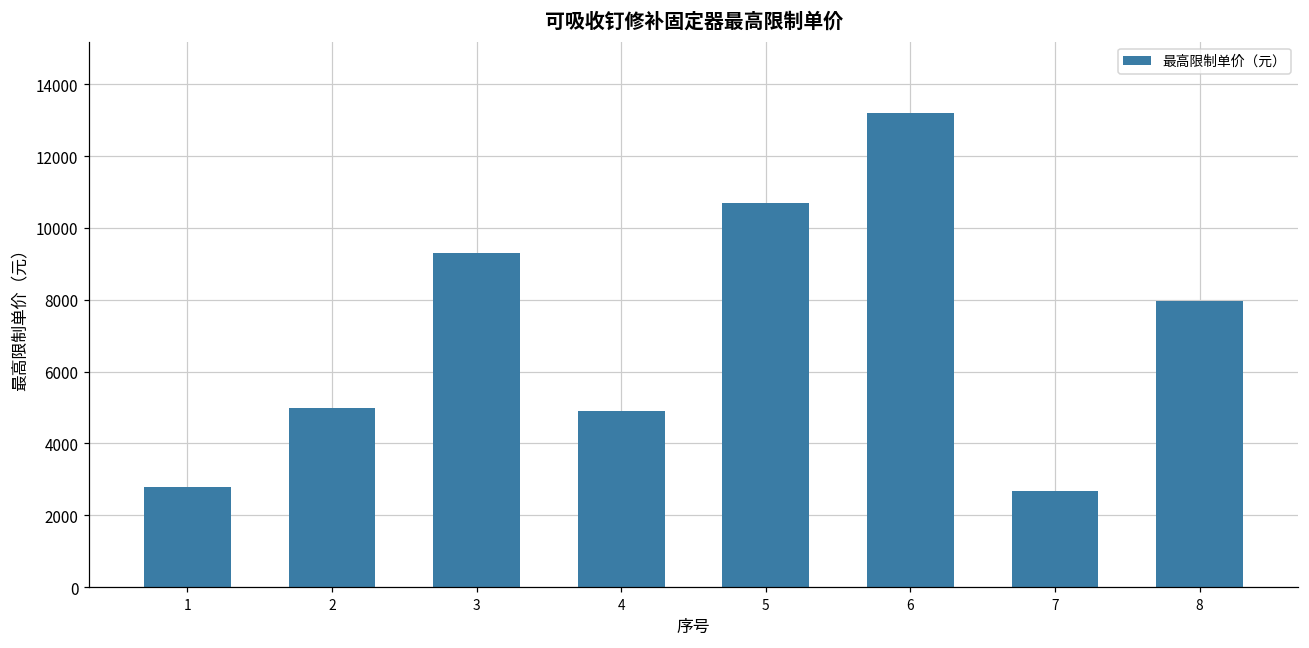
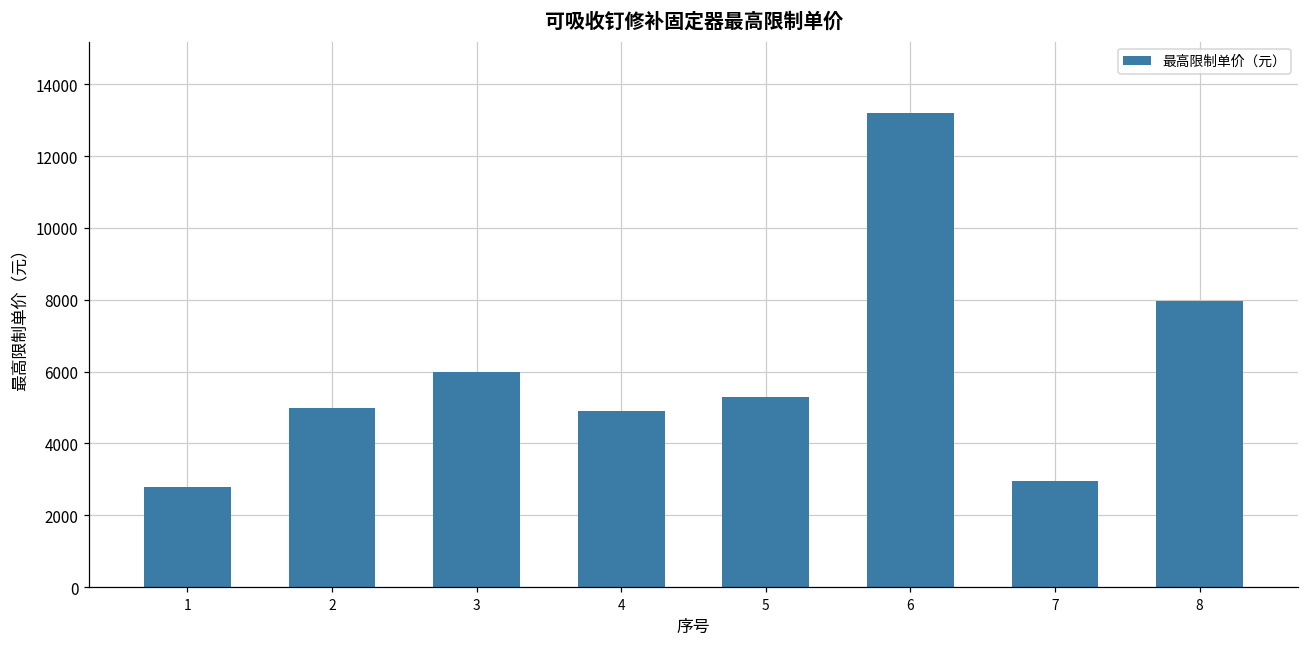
3: 9300 -> 6000
5: 10700 -> 5300
7: 2700 -> 2900
